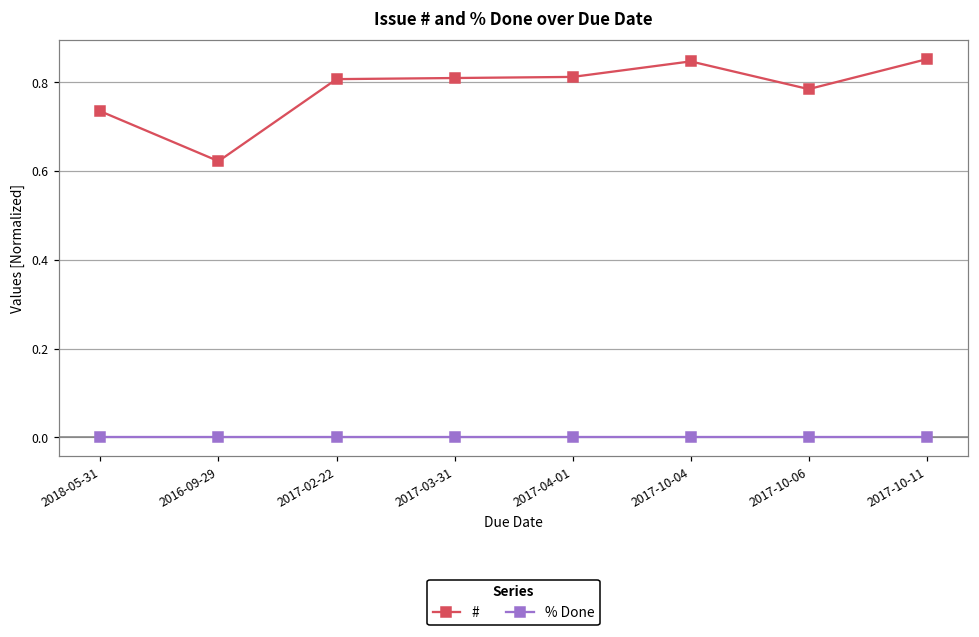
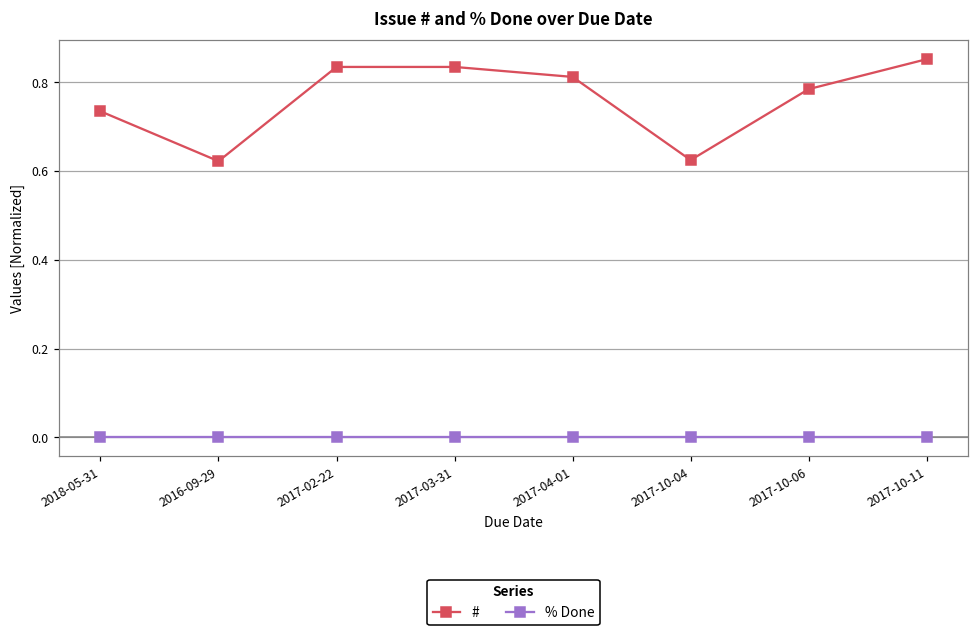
#, 2017-02-22: 0.81 -> 0.84
#, 2017-03-31: 0.81 -> 0.84
#, 2017-10-04: 0.85 -> 0.63
